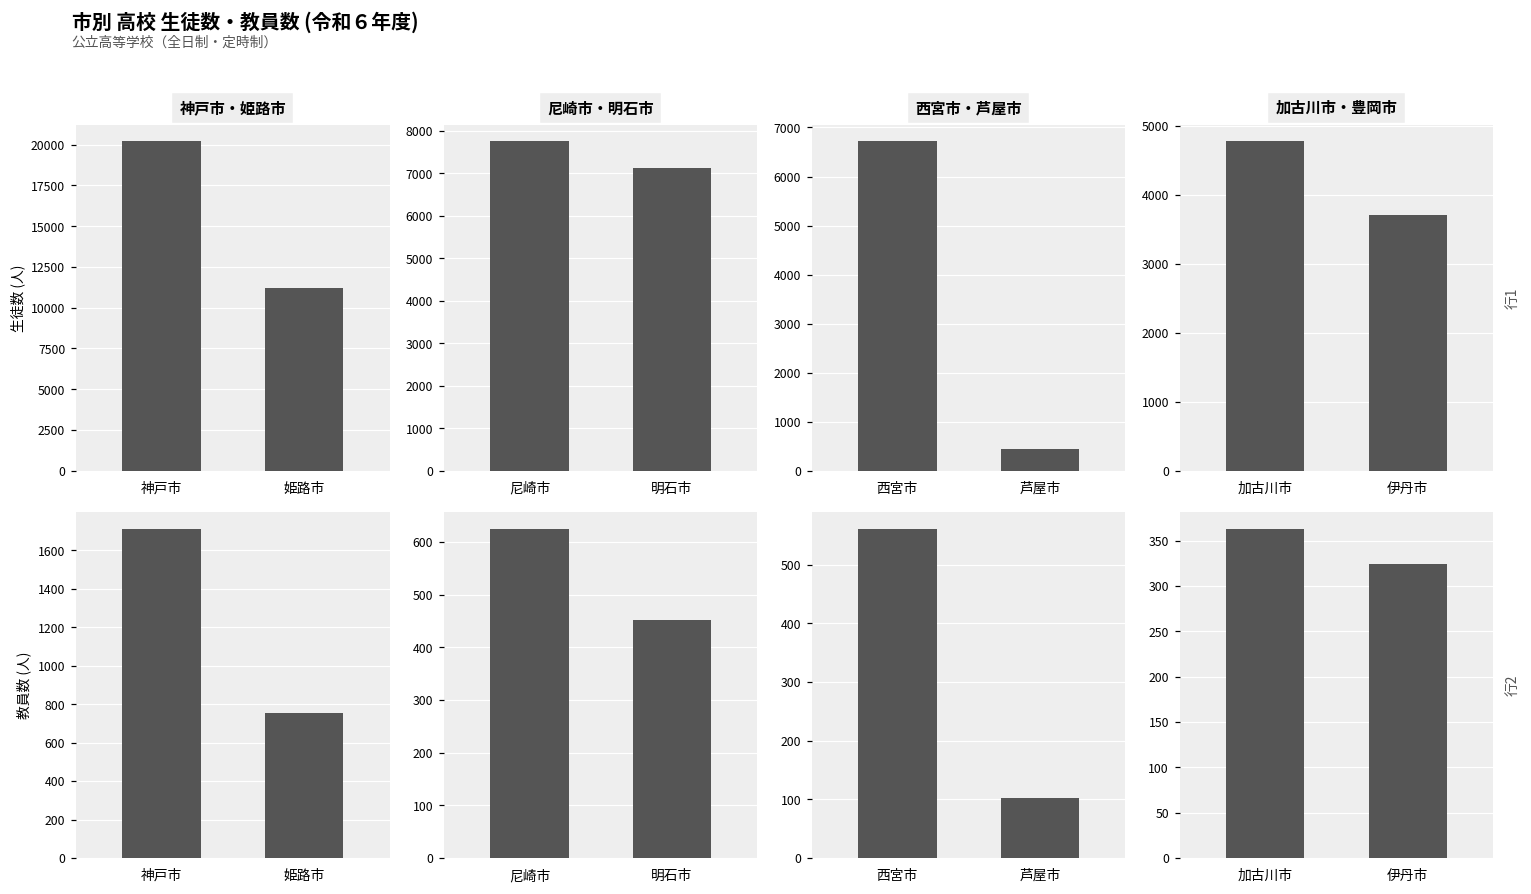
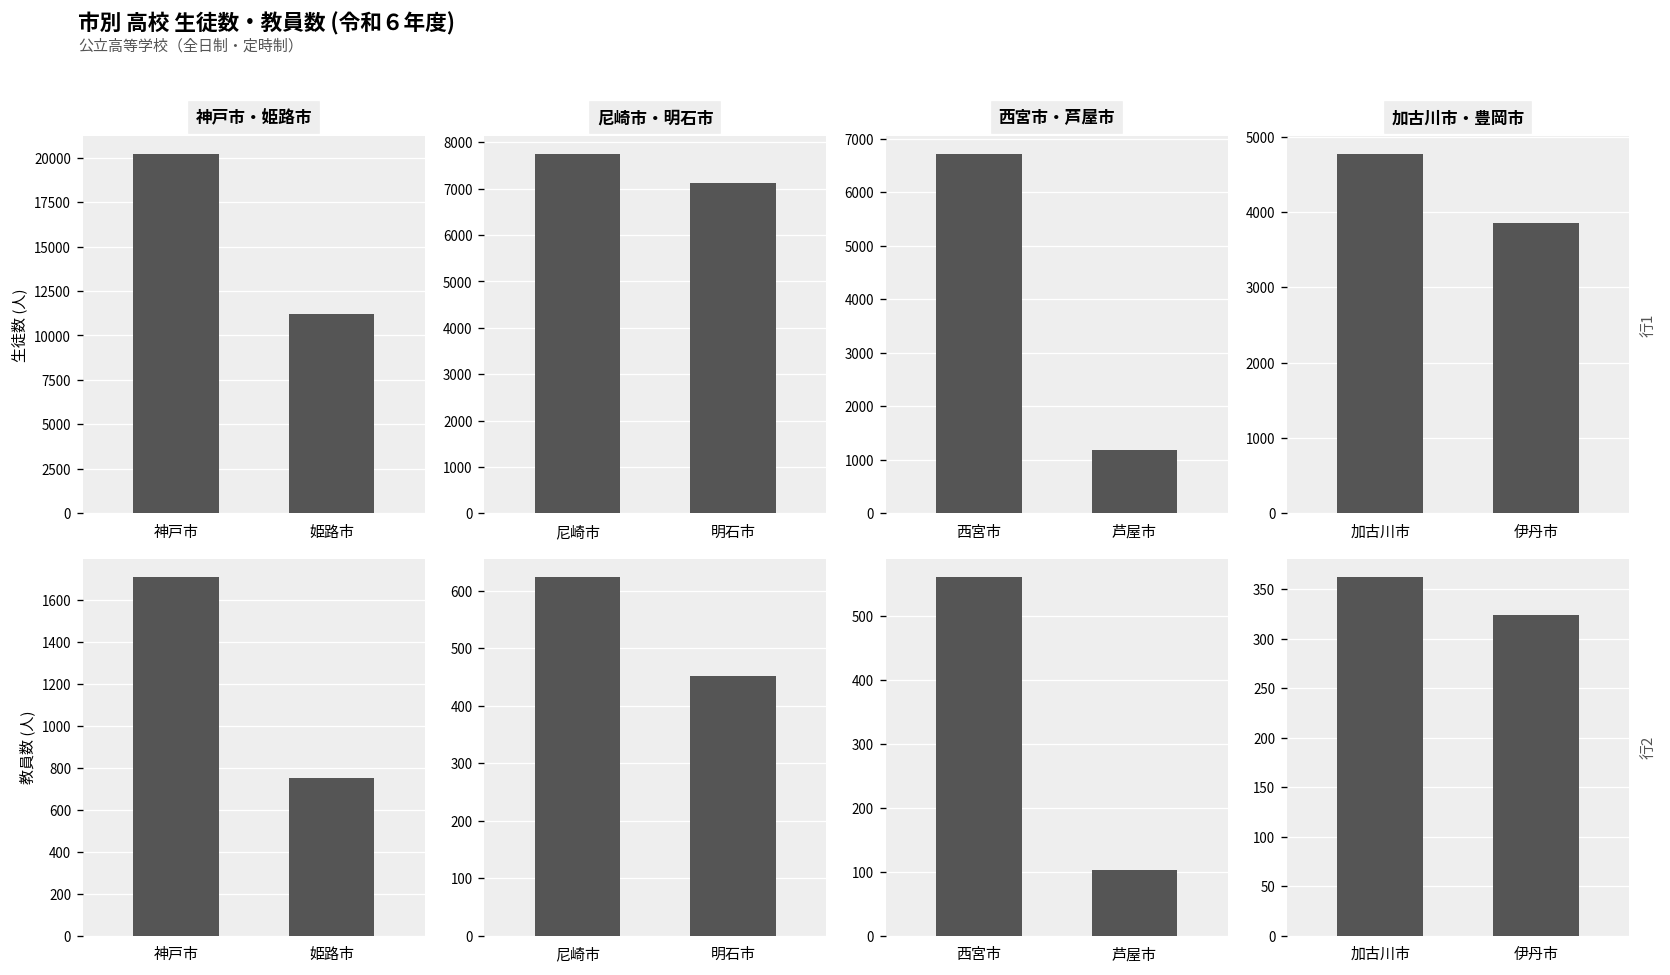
西宮市・芦屋市, 芦屋市: 400 -> 1200
加古川市・豊岡市, 伊丹市: 3700 -> 3900
